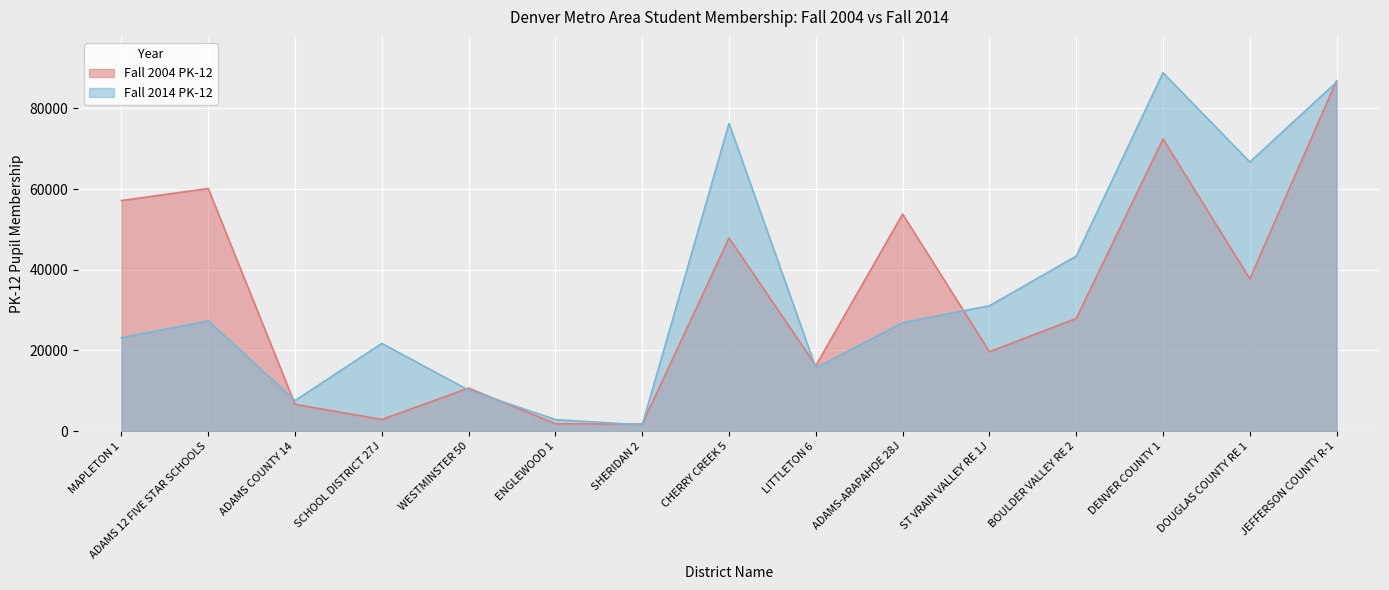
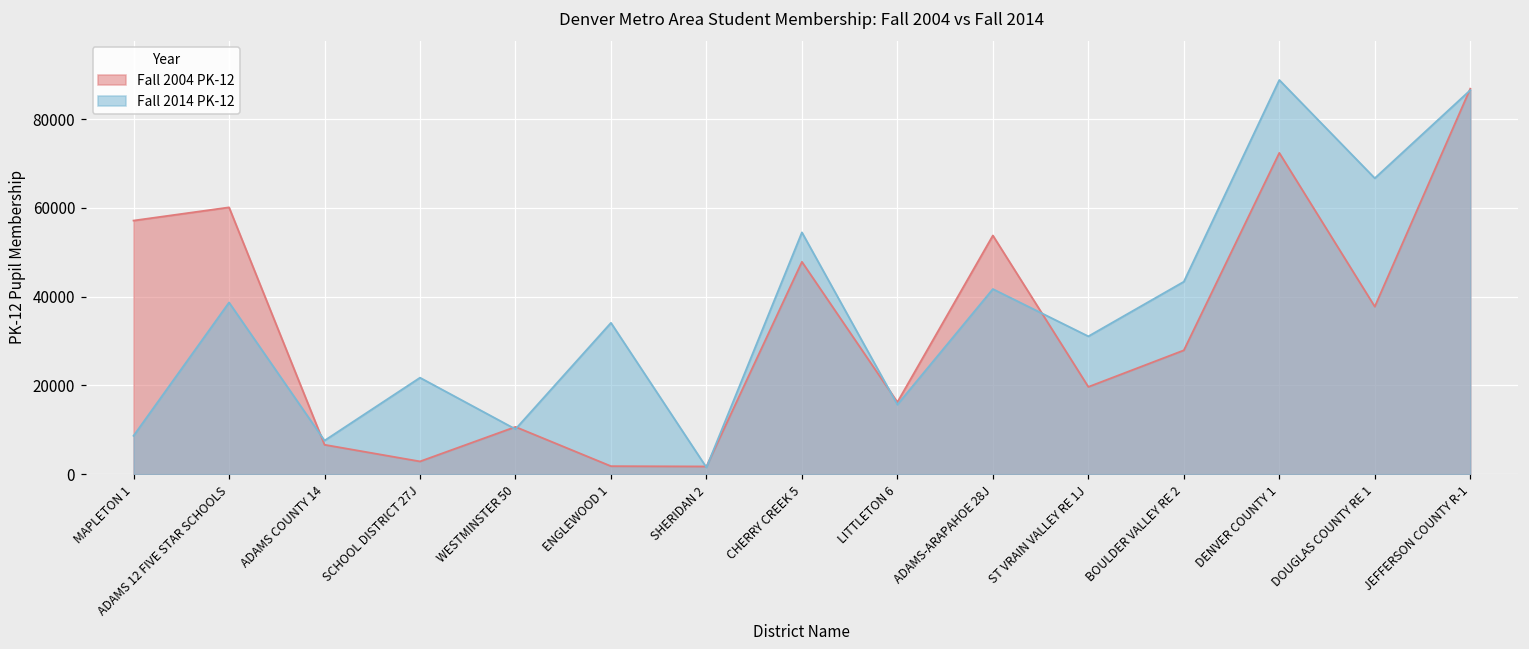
Fall 2014 PK-12, MAPLETON 1: 23000 -> 9000
Fall 2014 PK-12, ADAMS 12 FIVE STAR SCHOOLS: 27000 -> 39000
Fall 2014 PK-12, ENGLEWOOD 1: 3000 -> 34000
Fall 2014 PK-12, CHERRY CREEK 5: 76000 -> 54000
Fall 2014 PK-12, ADAMS-ARAPAHOE 28J: 27000 -> 42000
